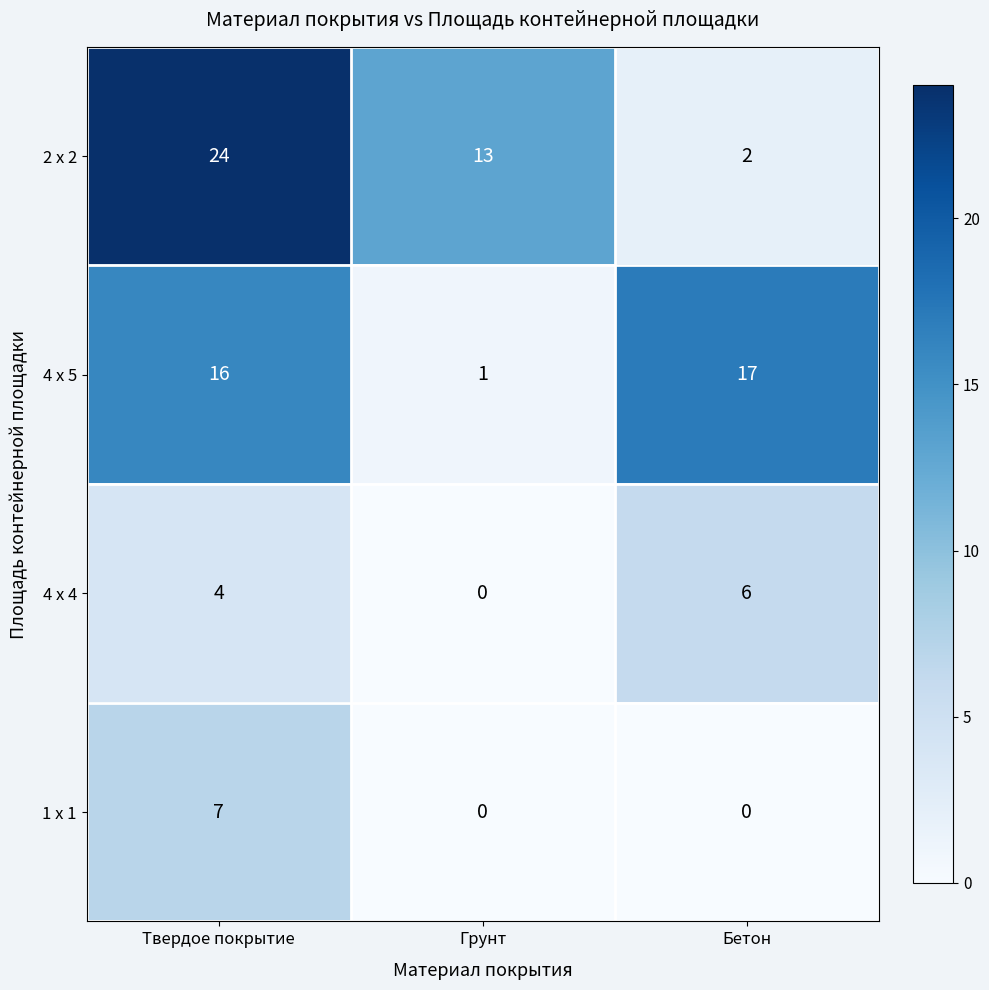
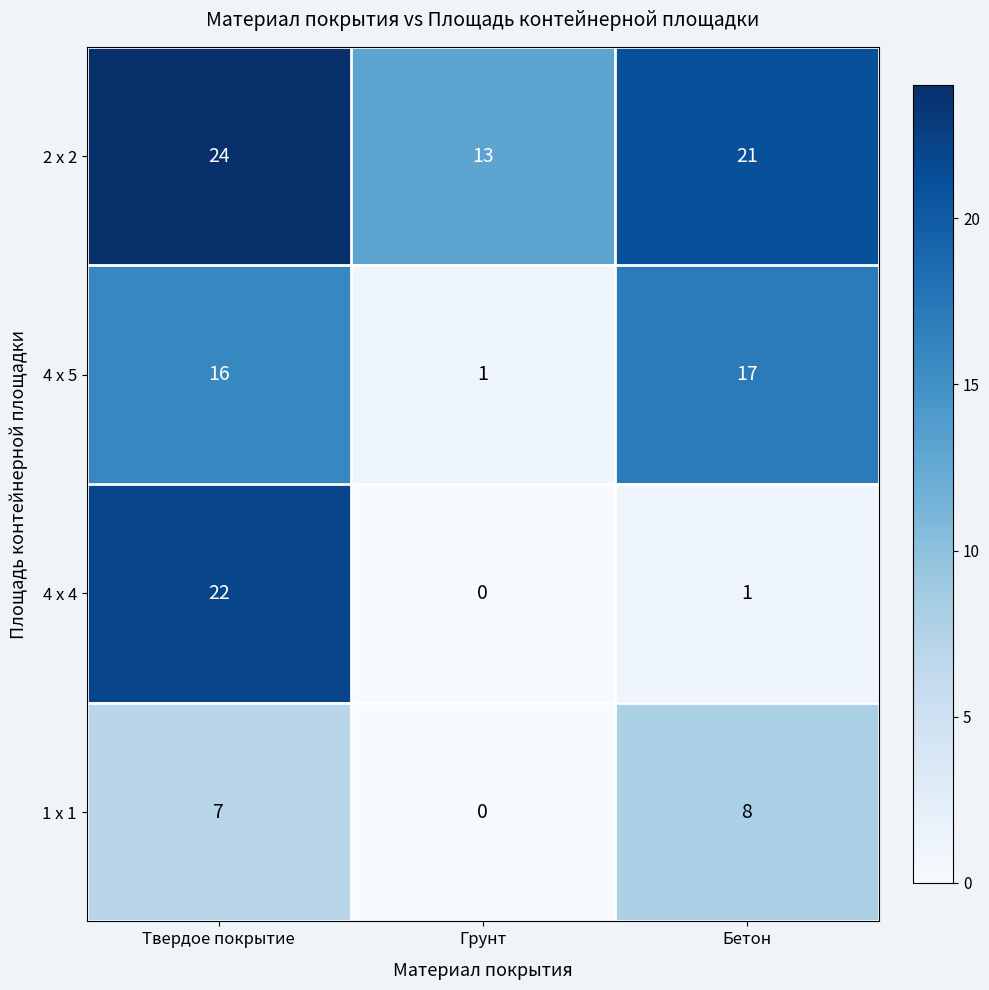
2 х 2, Бетон: 2 -> 21
4 х 4, Твердое покрытие: 4 -> 22
4 х 4, Бетон: 6 -> 1
1 х 1, Бетон: 0 -> 8
